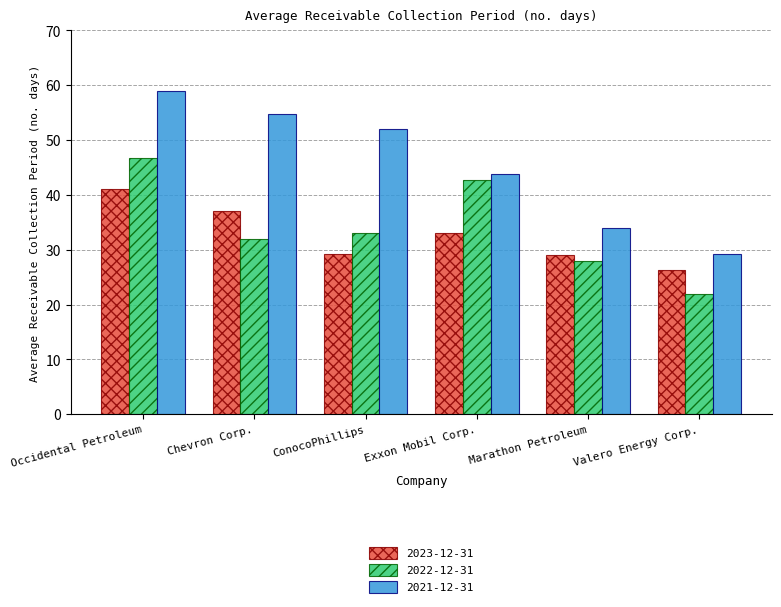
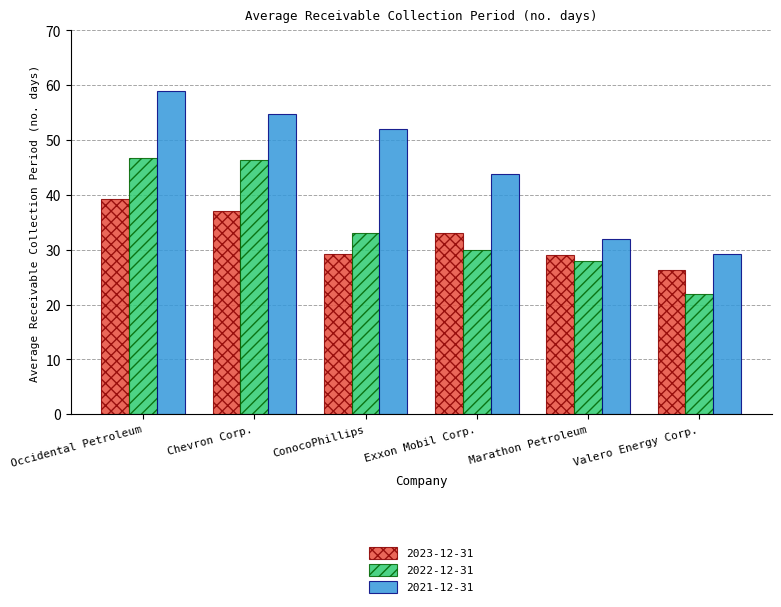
2023-12-31, Occidental Petroleum: 41 -> 39
2022-12-31, Chevron Corp.: 32 -> 46
2022-12-31, Exxon Mobil Corp.: 43 -> 30
2021-12-31, Marathon Petroleum: 34 -> 32
